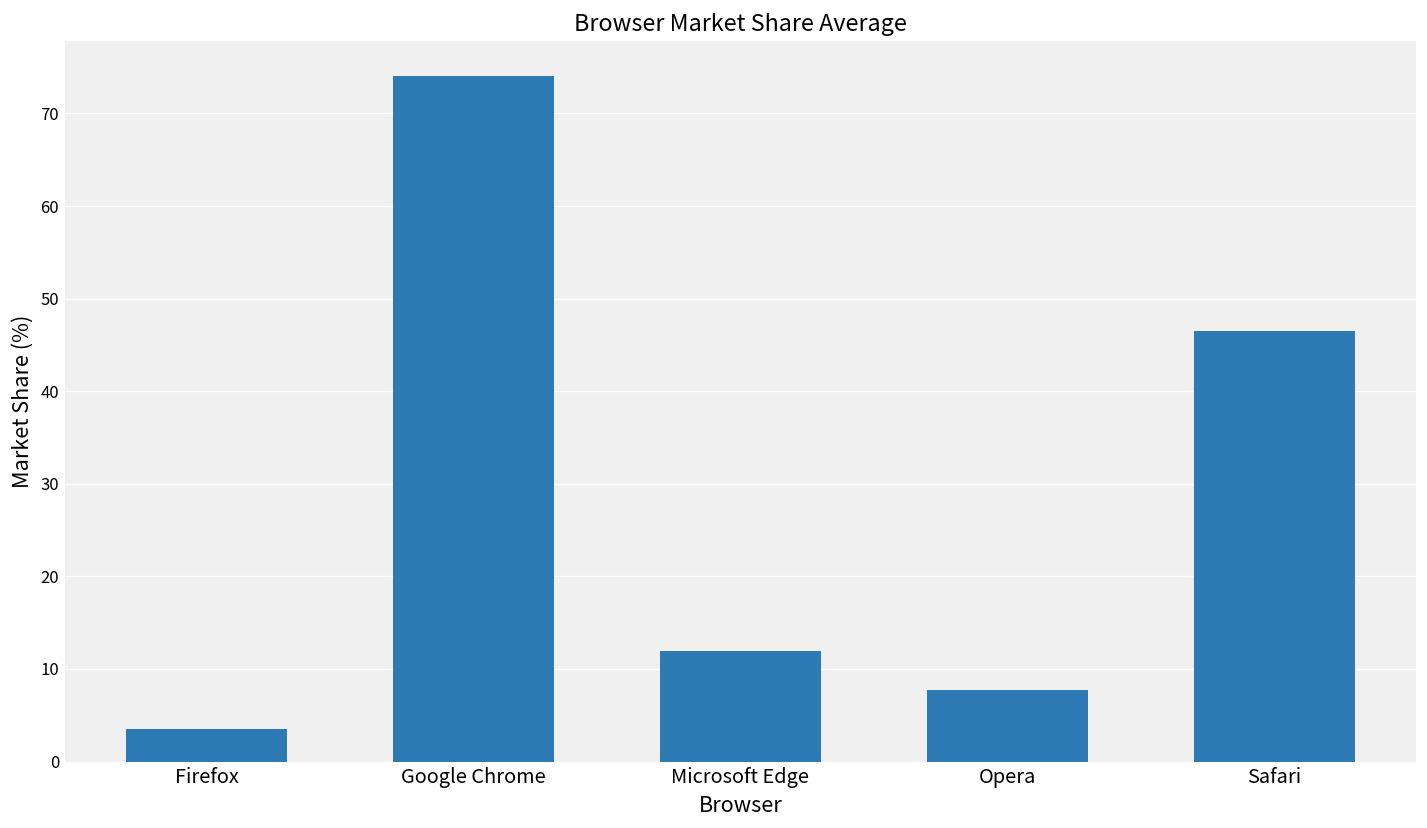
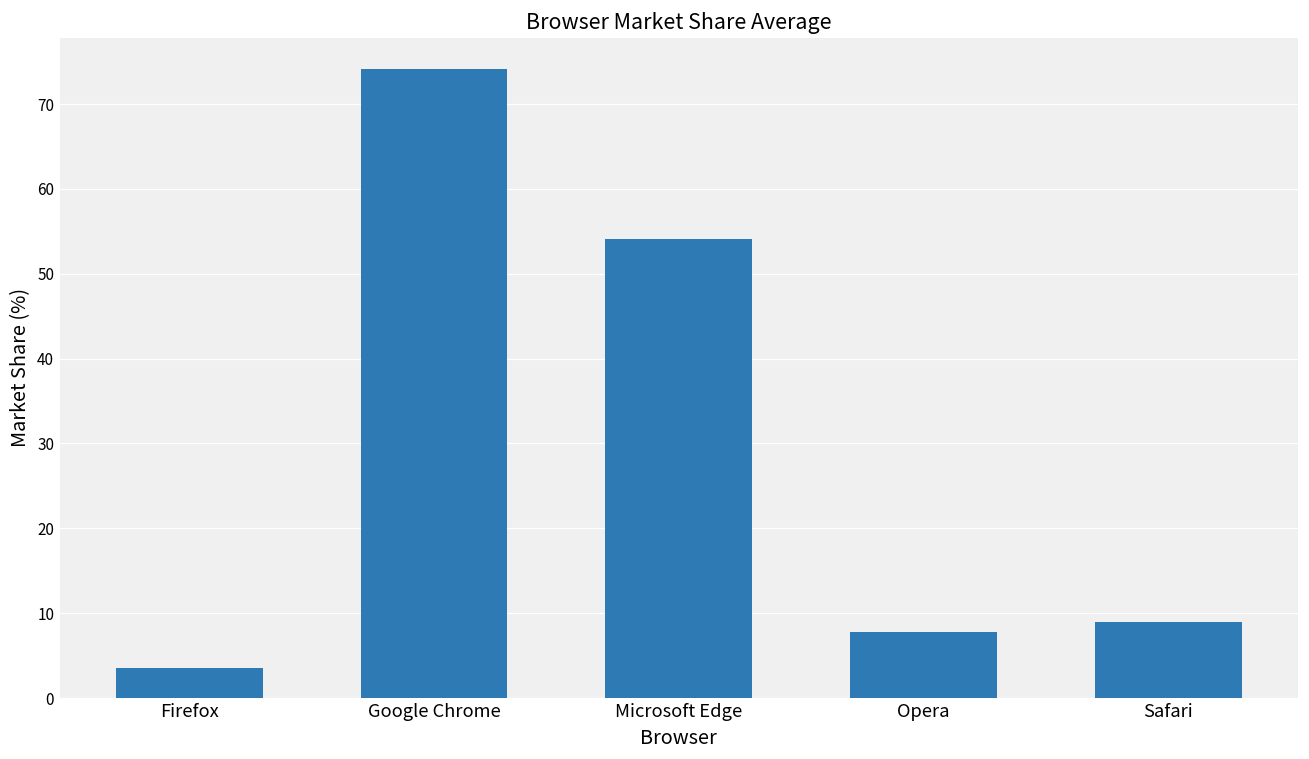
Microsoft Edge: 12 -> 54
Safari: 46 -> 9
